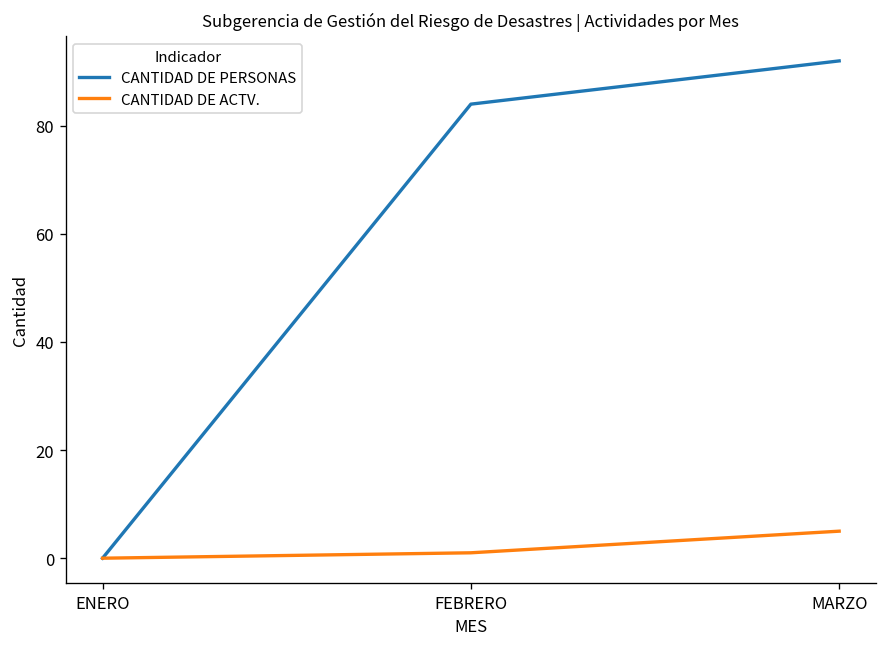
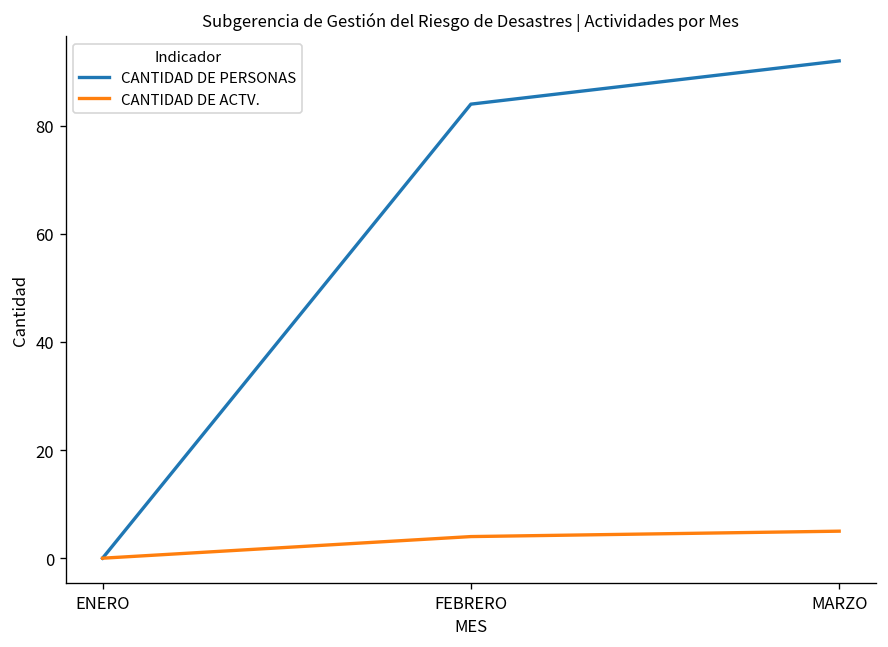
CANTIDAD DE ACTV., FEBRERO: 1 -> 4
